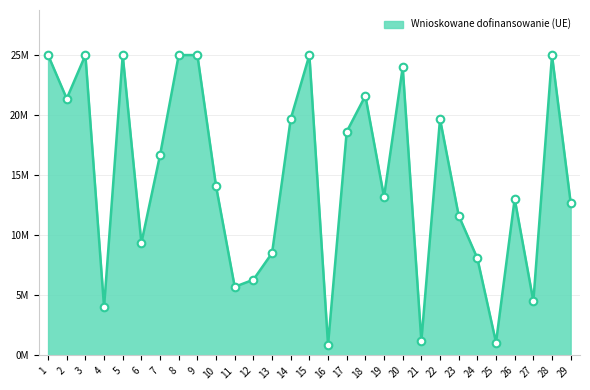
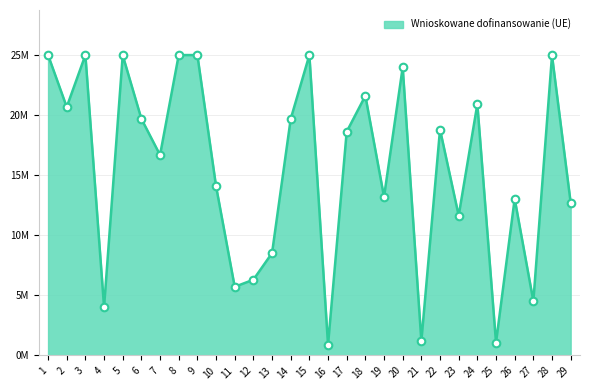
2: 21400000 -> 20700000
6: 9400000 -> 19700000
22: 19700000 -> 18800000
24: 8100000 -> 20900000
